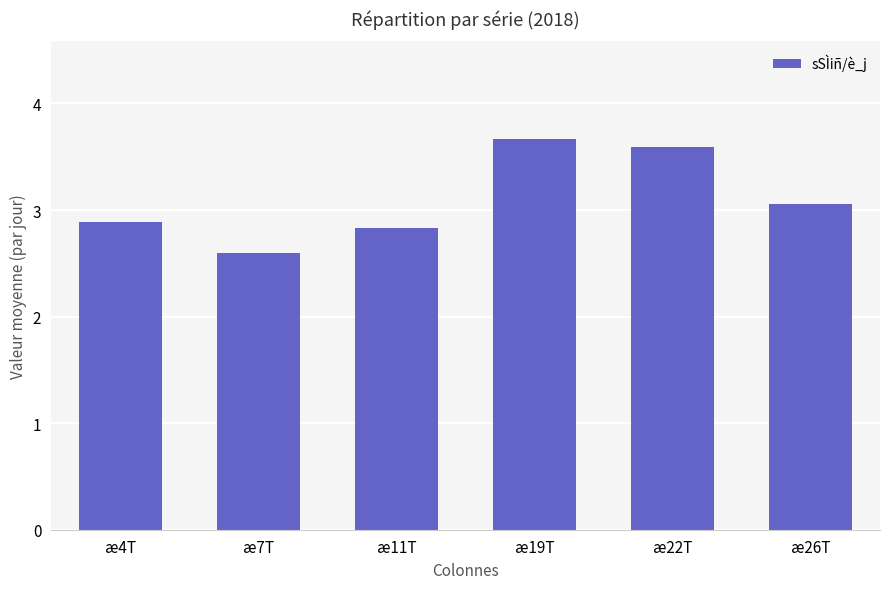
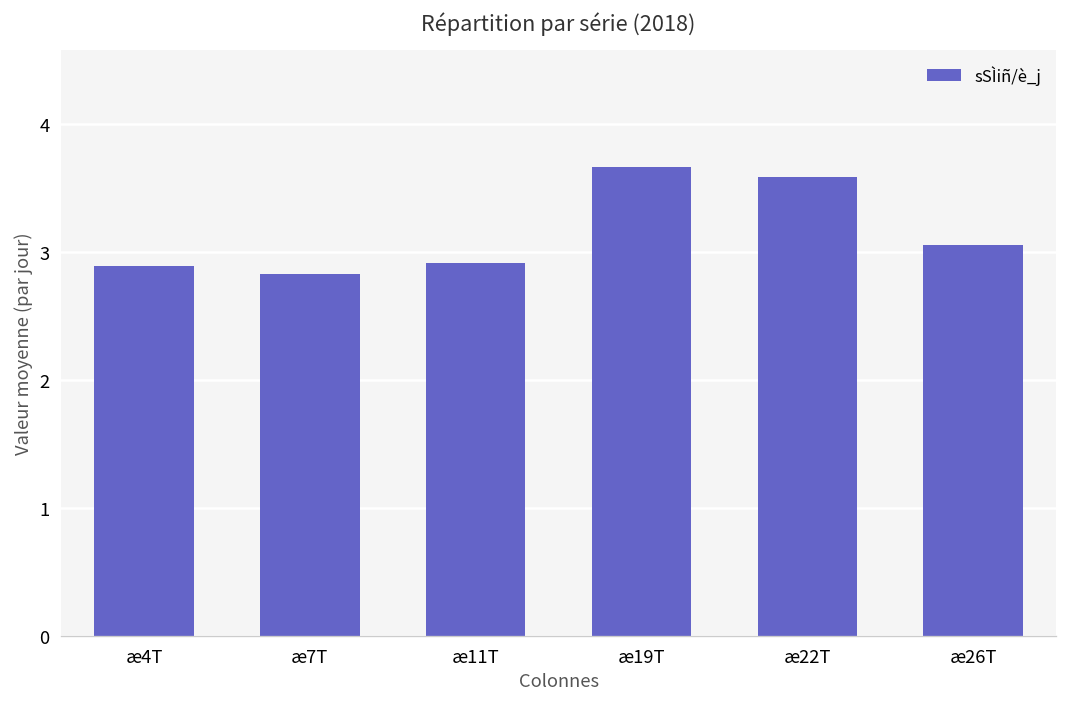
æ7T: 2.60 -> 2.83
æ11T: 2.83 -> 2.92
